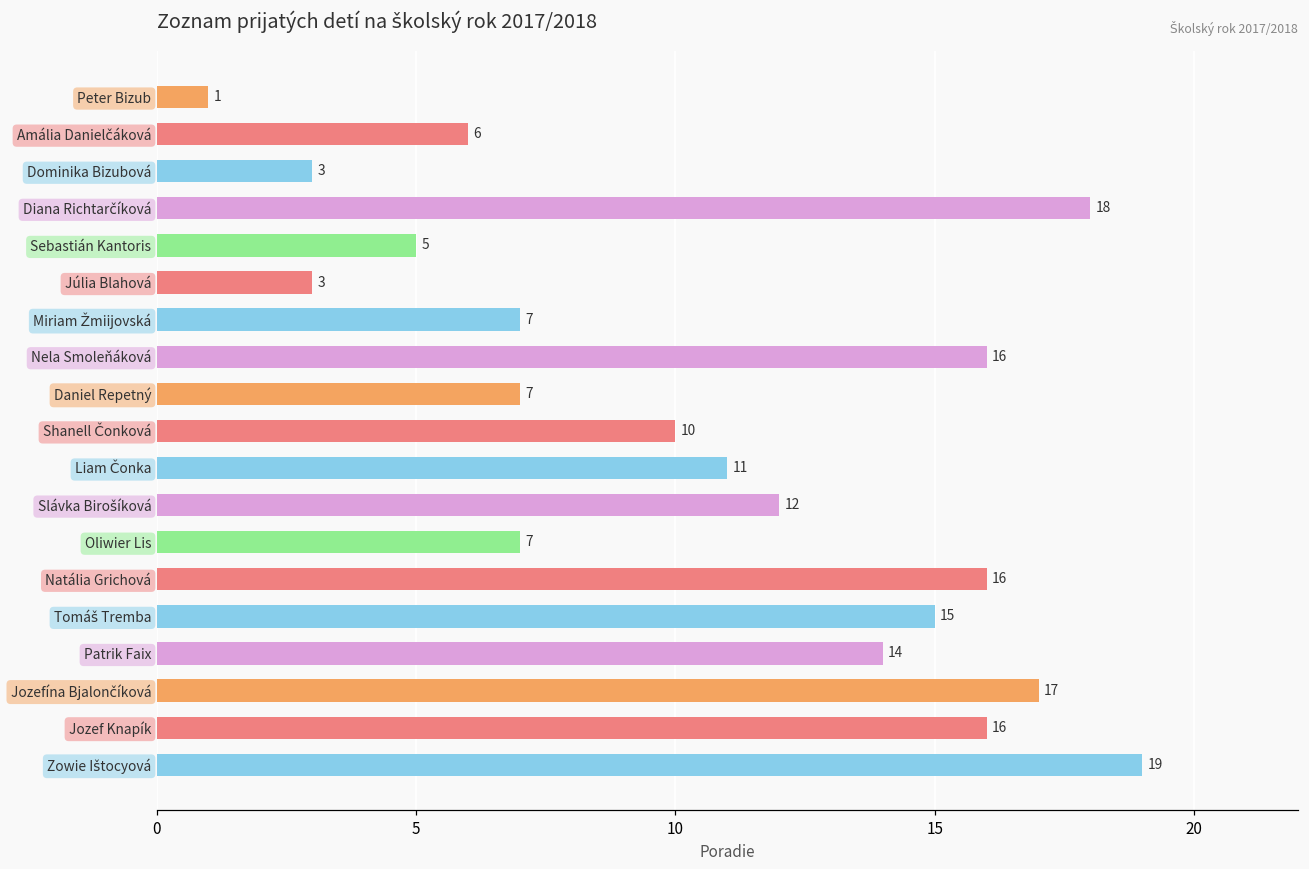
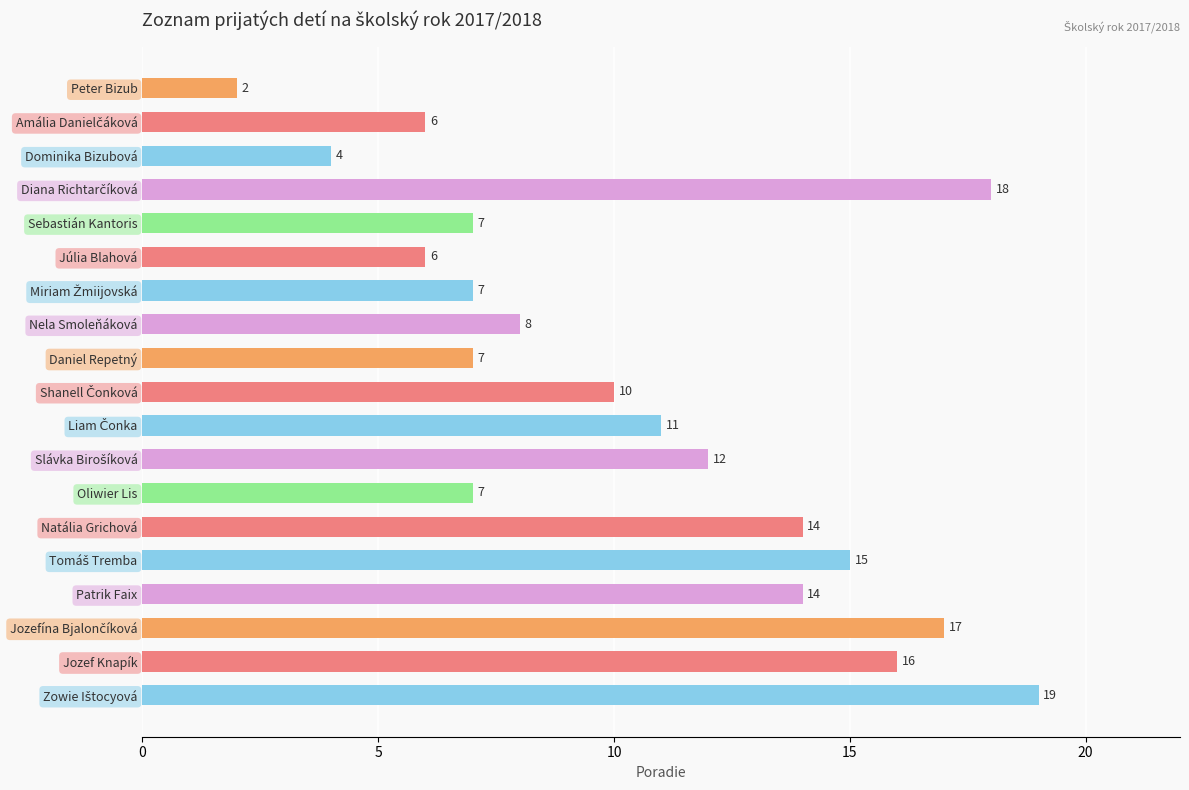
Peter Bizub: 1 -> 2
Dominika Bizubová: 3 -> 4
Sebastián Kantoris: 5 -> 7
Júlia Blahová: 3 -> 6
Nela Smoleňáková: 16 -> 8
Natália Grichová: 16 -> 14
